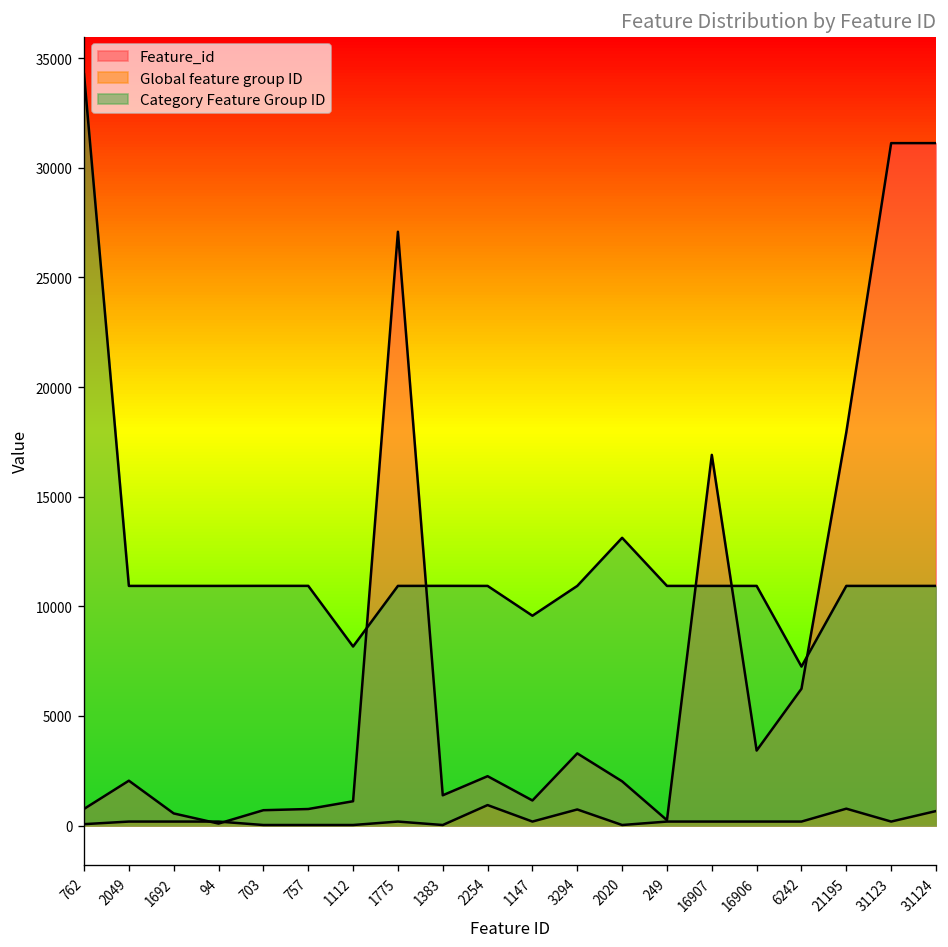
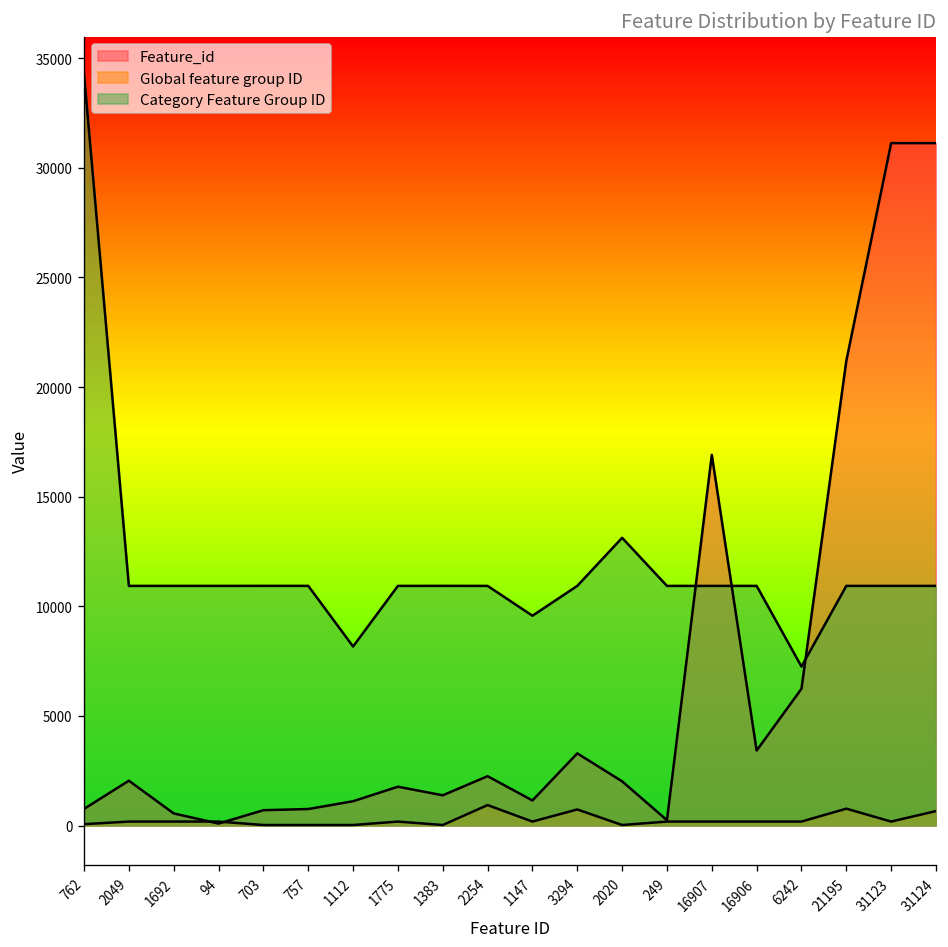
Feature_id, 1775: 27100 -> 1800
Feature_id, 21195: 17900 -> 21200
